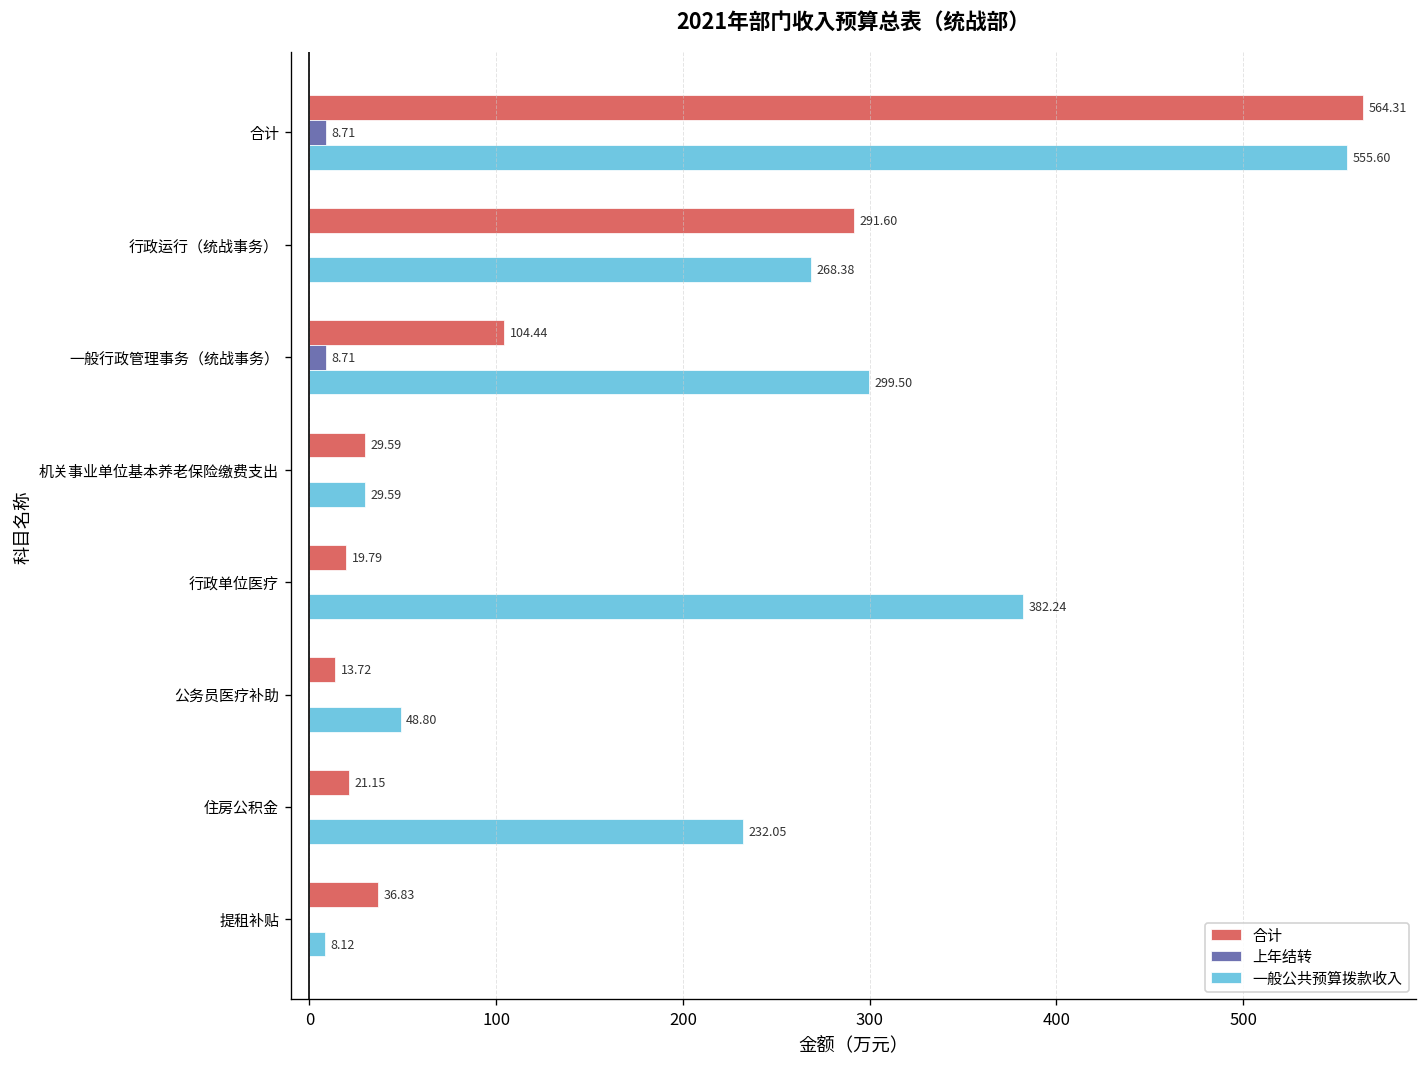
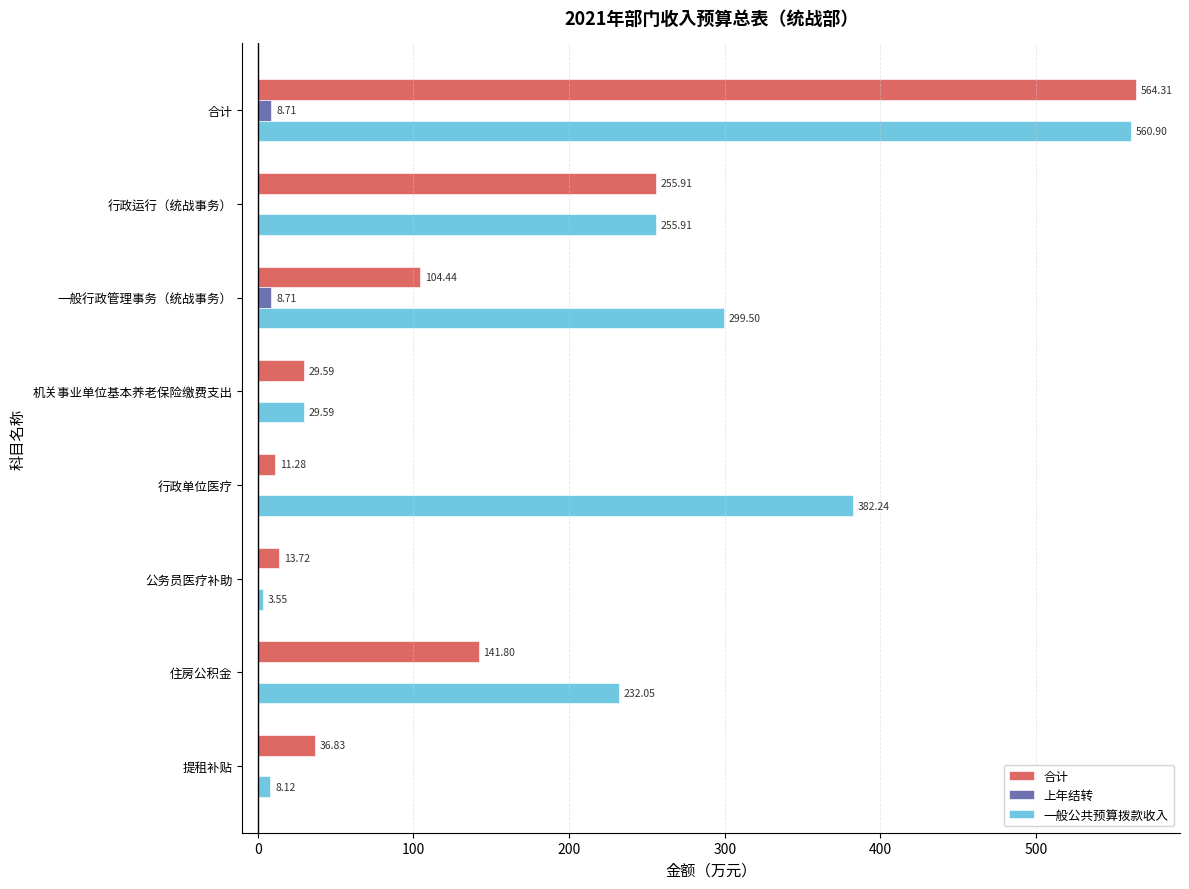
一般公共预算拨款收入, 合计: 555.60 -> 560.90
合计, 行政运行（统战事务）: 291.60 -> 255.91
一般公共预算拨款收入, 行政运行（统战事务）: 268.38 -> 255.91
合计, 行政单位医疗: 19.79 -> 11.28
一般公共预算拨款收入, 公务员医疗补助: 48.80 -> 3.55
合计, 住房公积金: 21.15 -> 141.80
